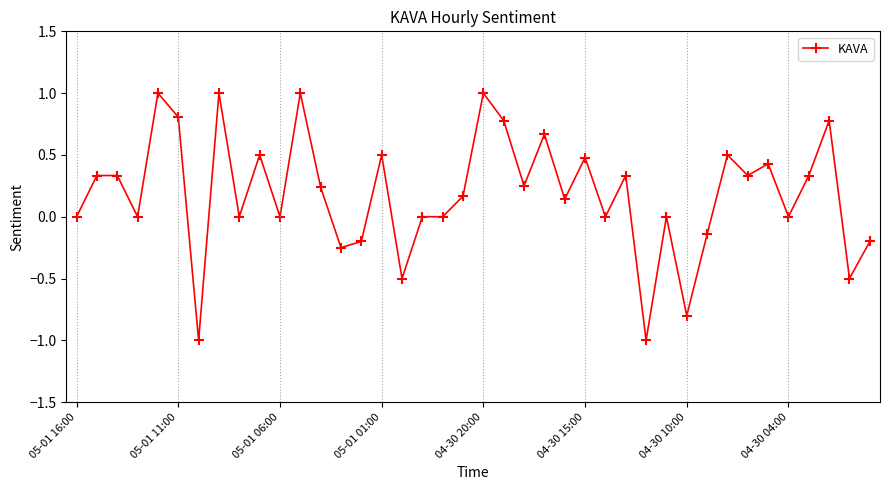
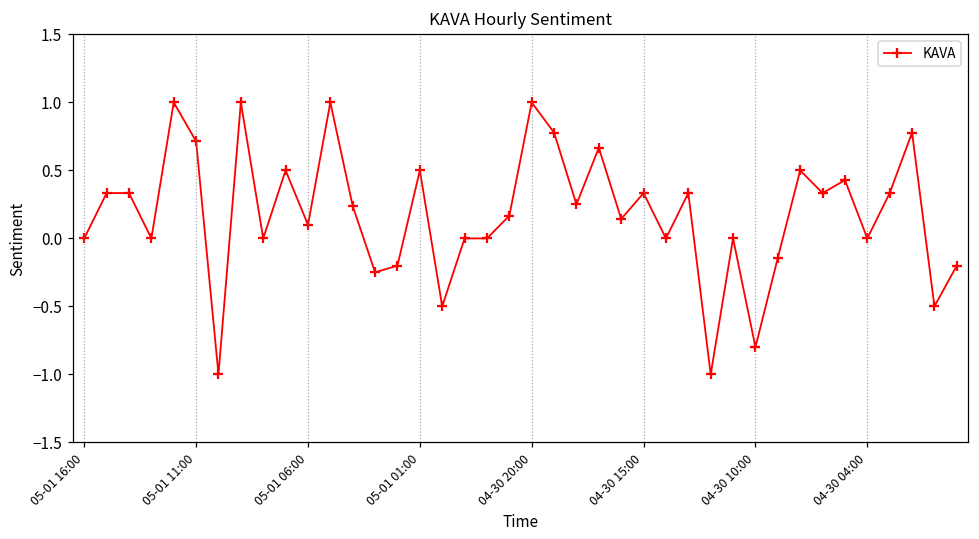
05-01 11:00: 0.81 -> 0.71
05-01 06:00: 0.0 -> 0.1
04-30 15:00: 0.48 -> 0.33
